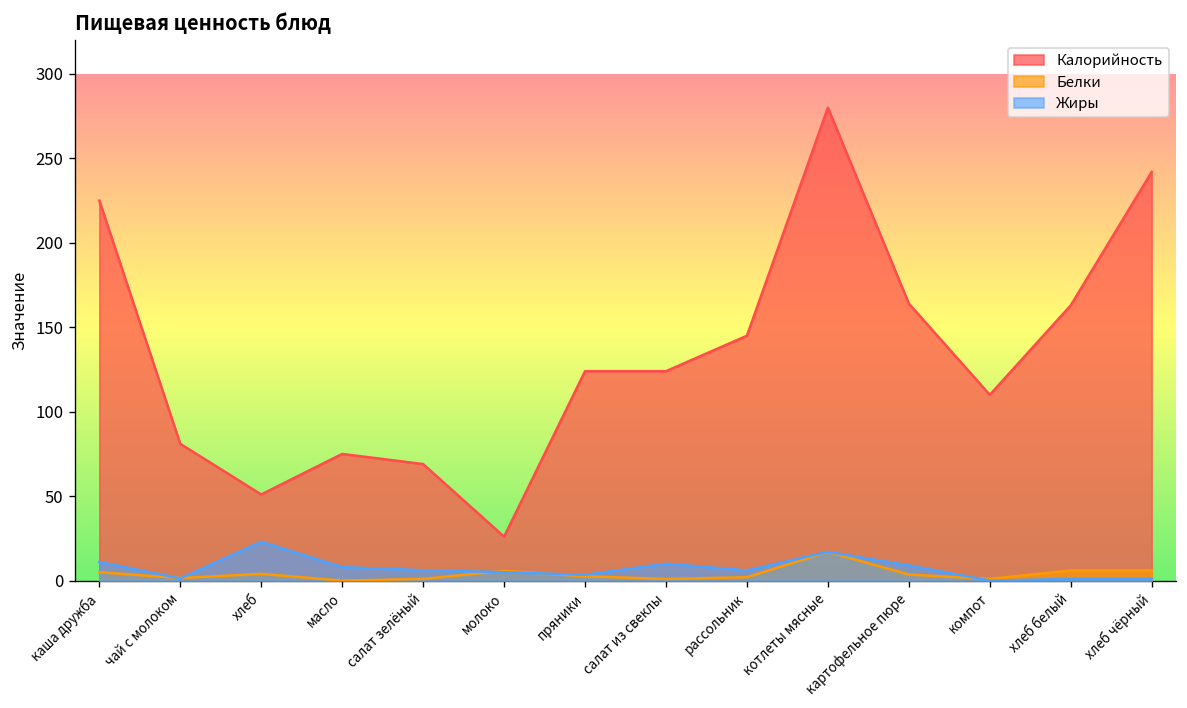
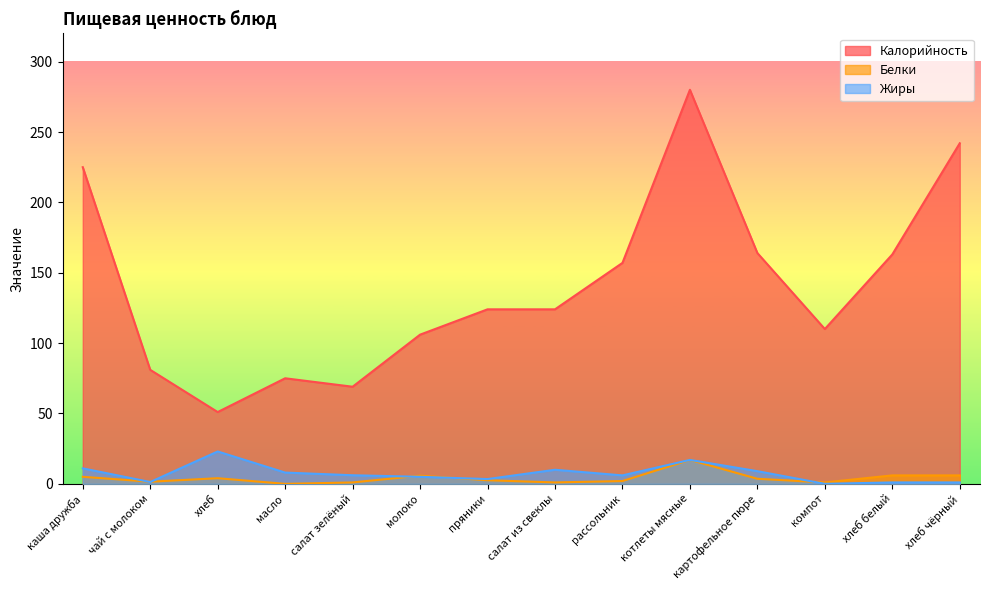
Калорийность, молоко: 26 -> 106
Калорийность, рассольник: 145 -> 157
